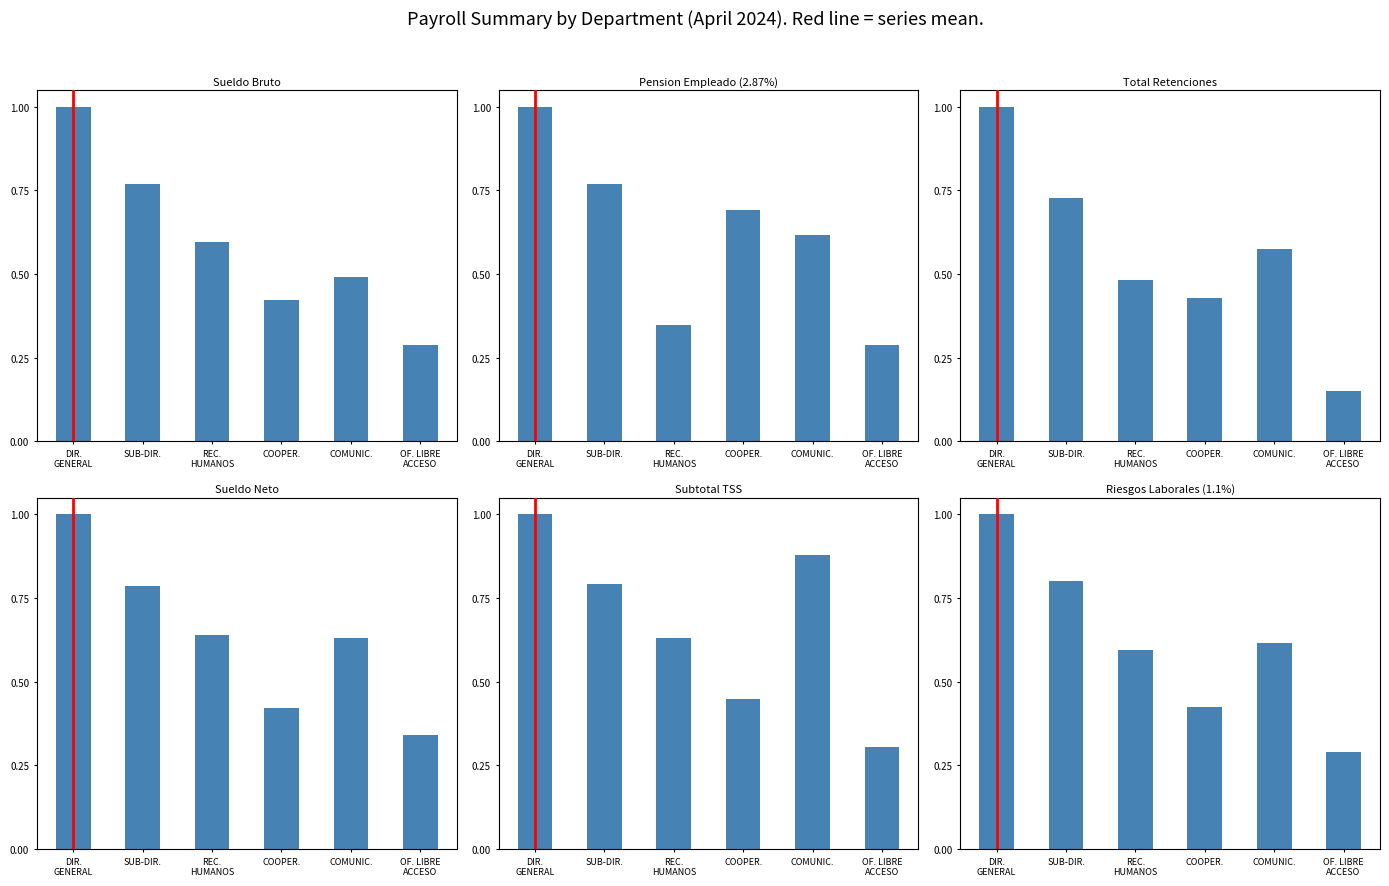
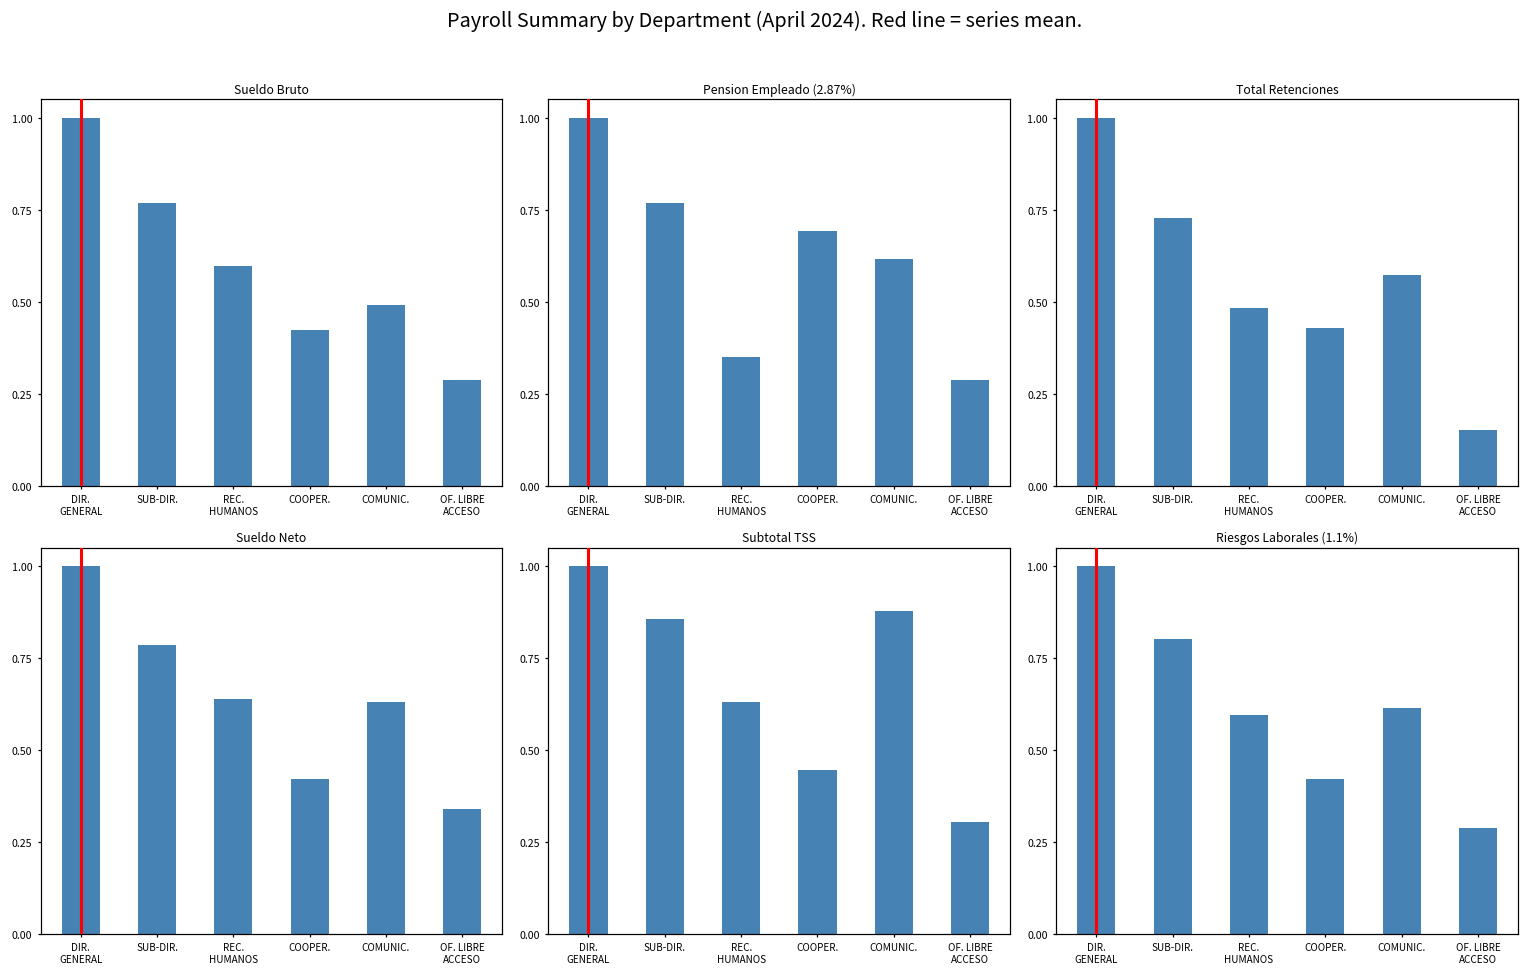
Subtotal TSS, SUB-DIR.: 0.79 -> 0.86
